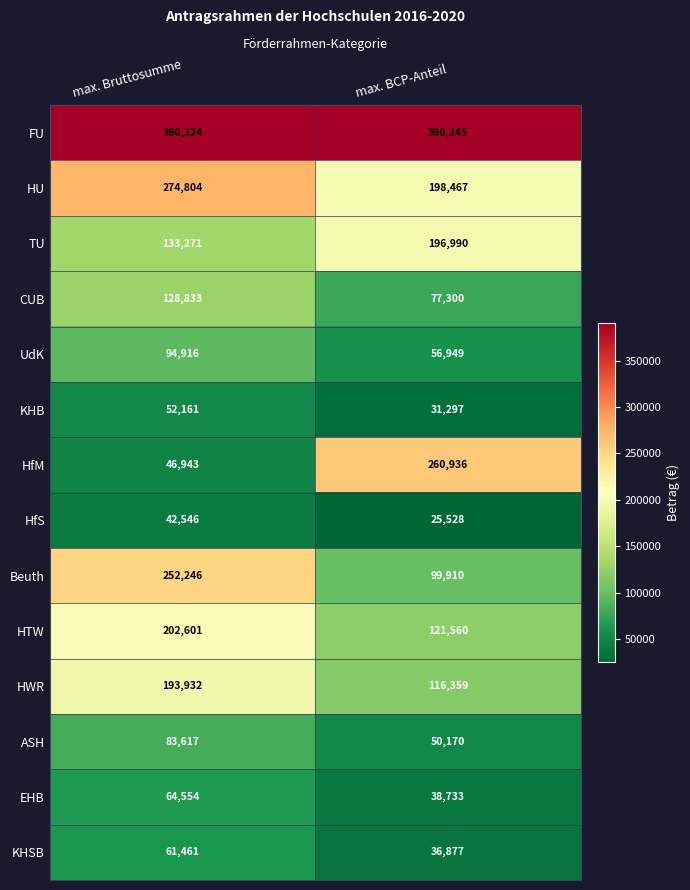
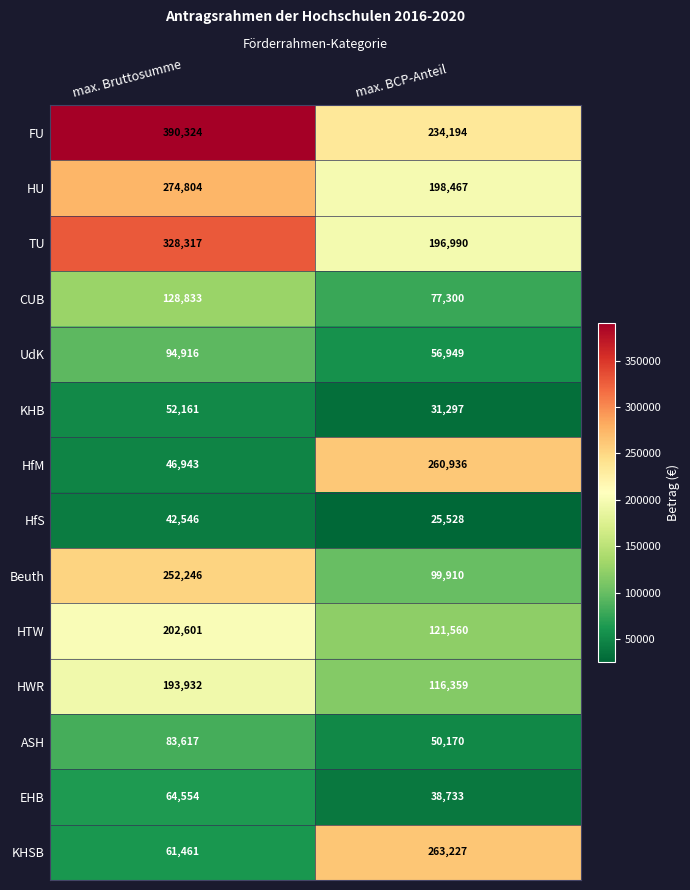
FU, max. BCP-Anteil: 390,245 -> 234,194
TU, max. Bruttosumme: 133,271 -> 328,317
KHSB, max. BCP-Anteil: 36,877 -> 263,227
